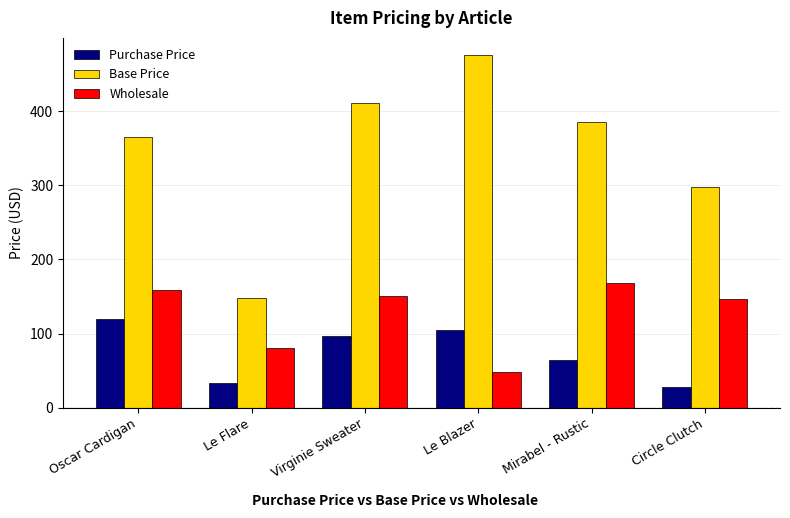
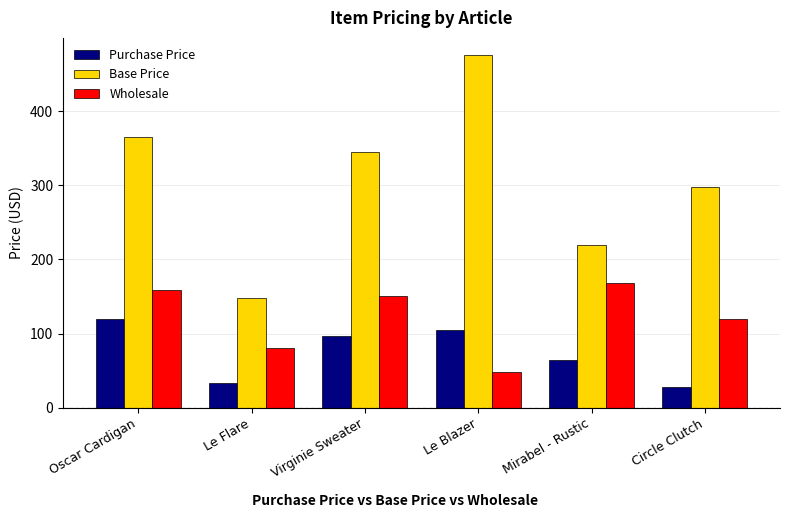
Base Price, Virginie Sweater: 410 -> 350
Base Price, Mirabel - Rustic: 390 -> 220
Wholesale, Circle Clutch: 150 -> 120
